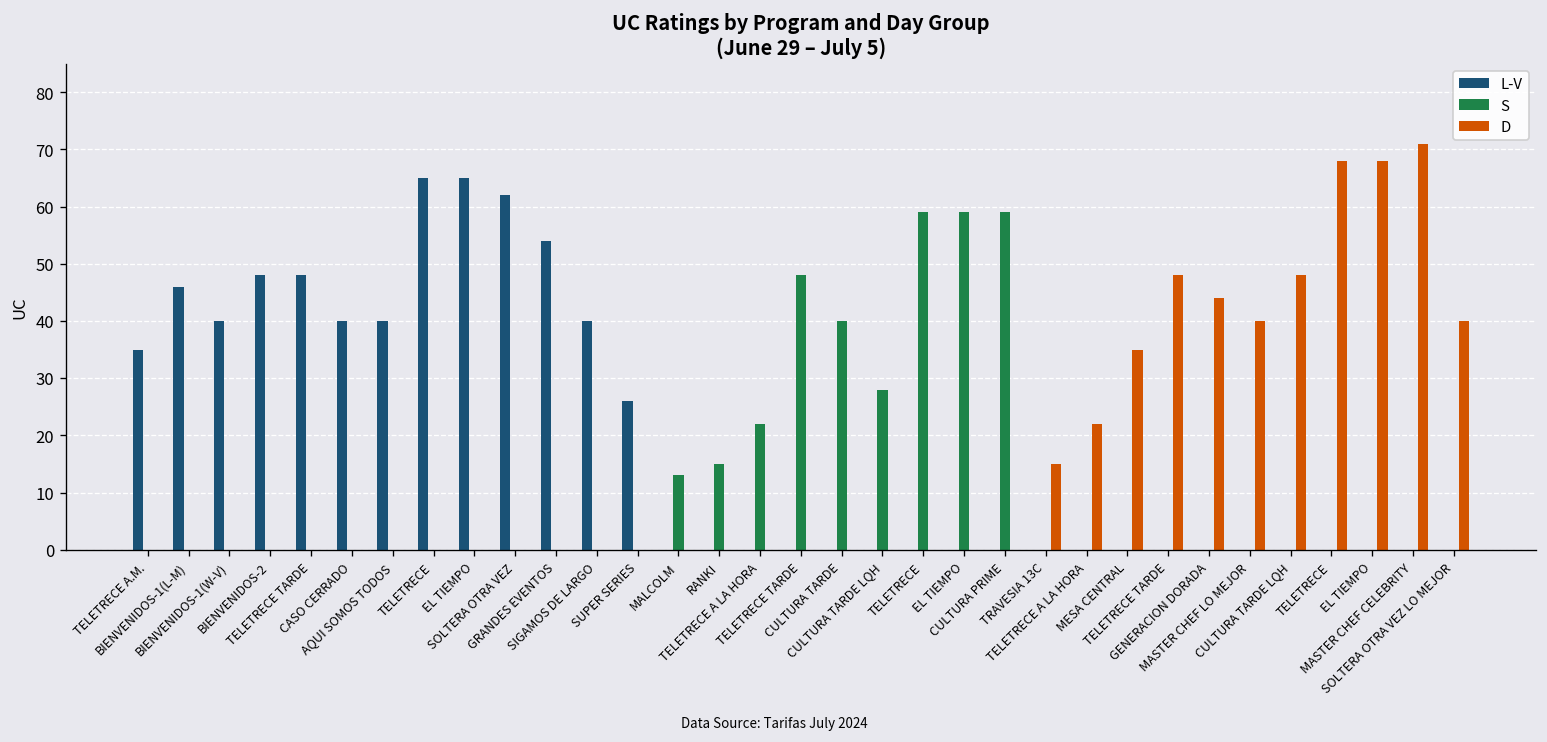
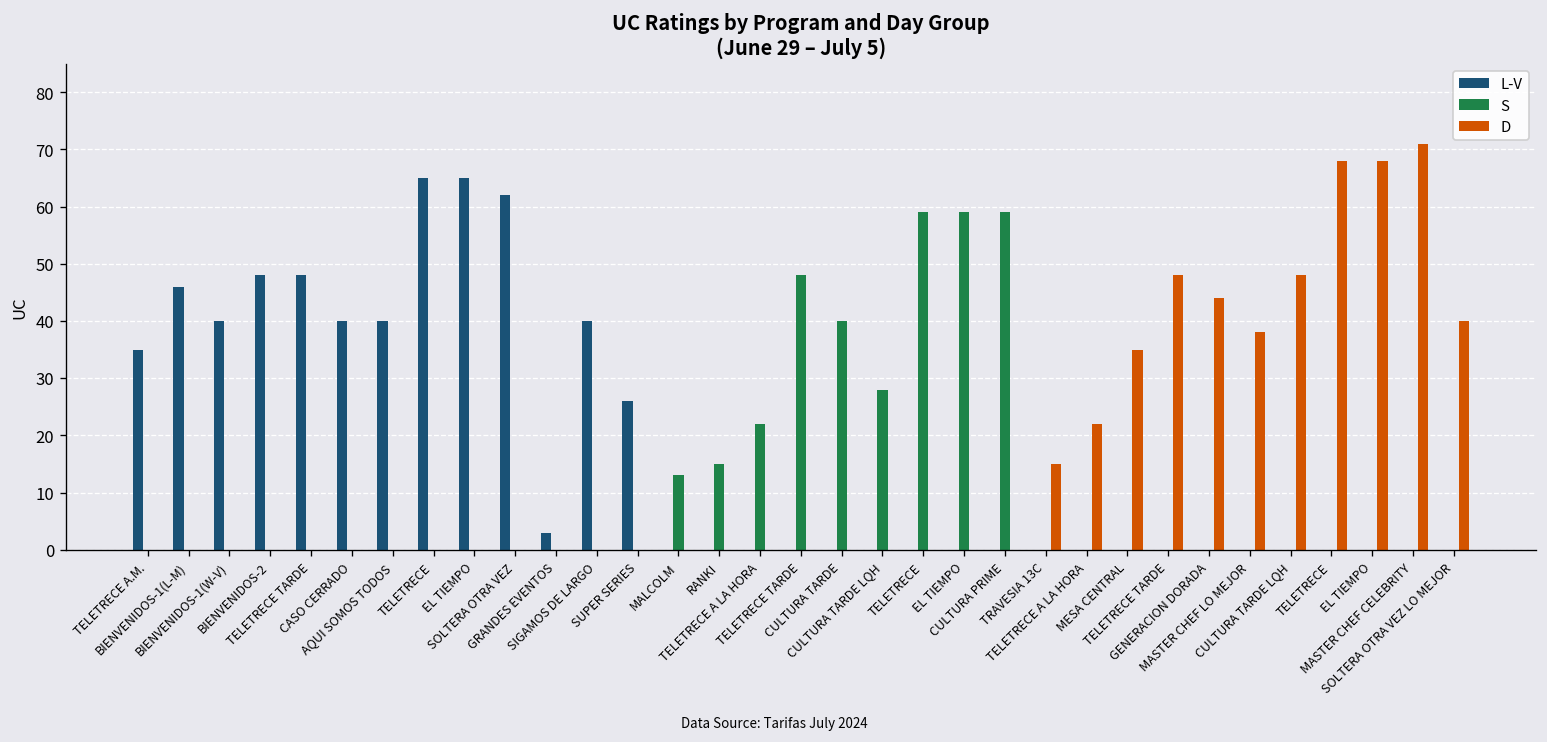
L-V, GRANDES EVENTOS: 54 -> 3
D, MASTER CHEF LO MEJOR: 40 -> 38
